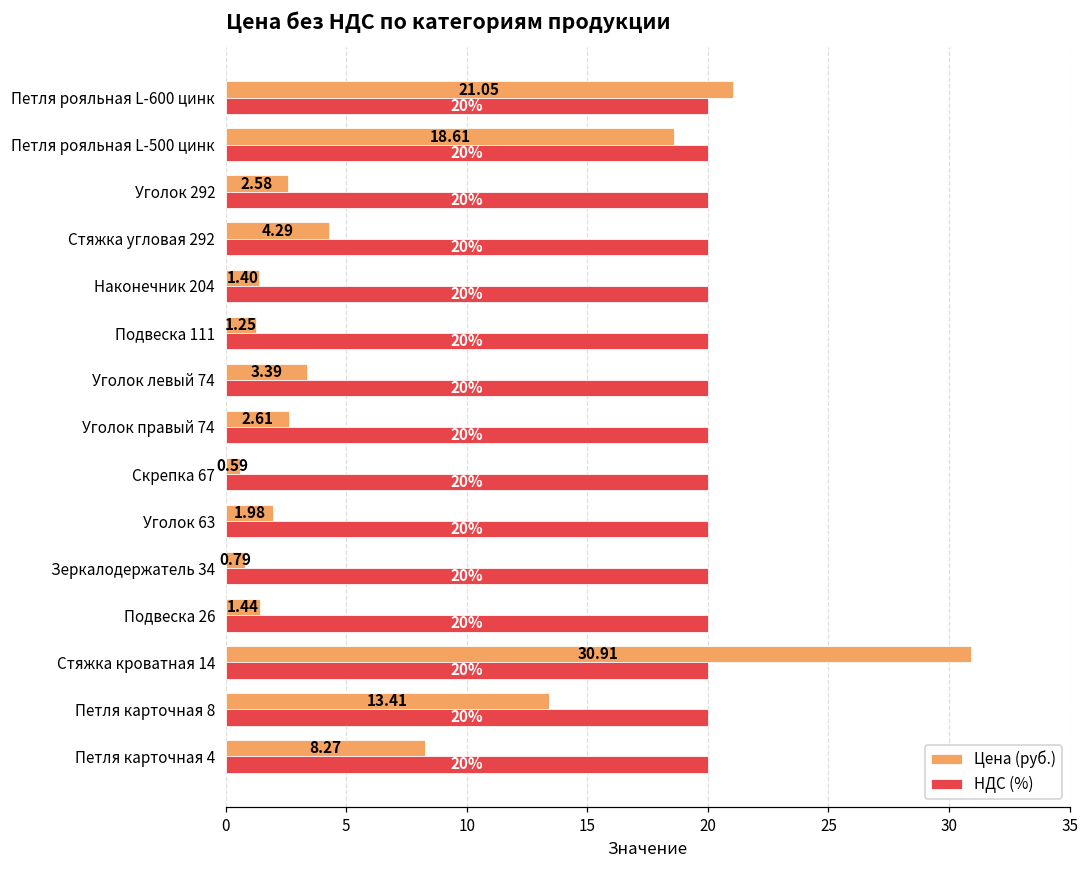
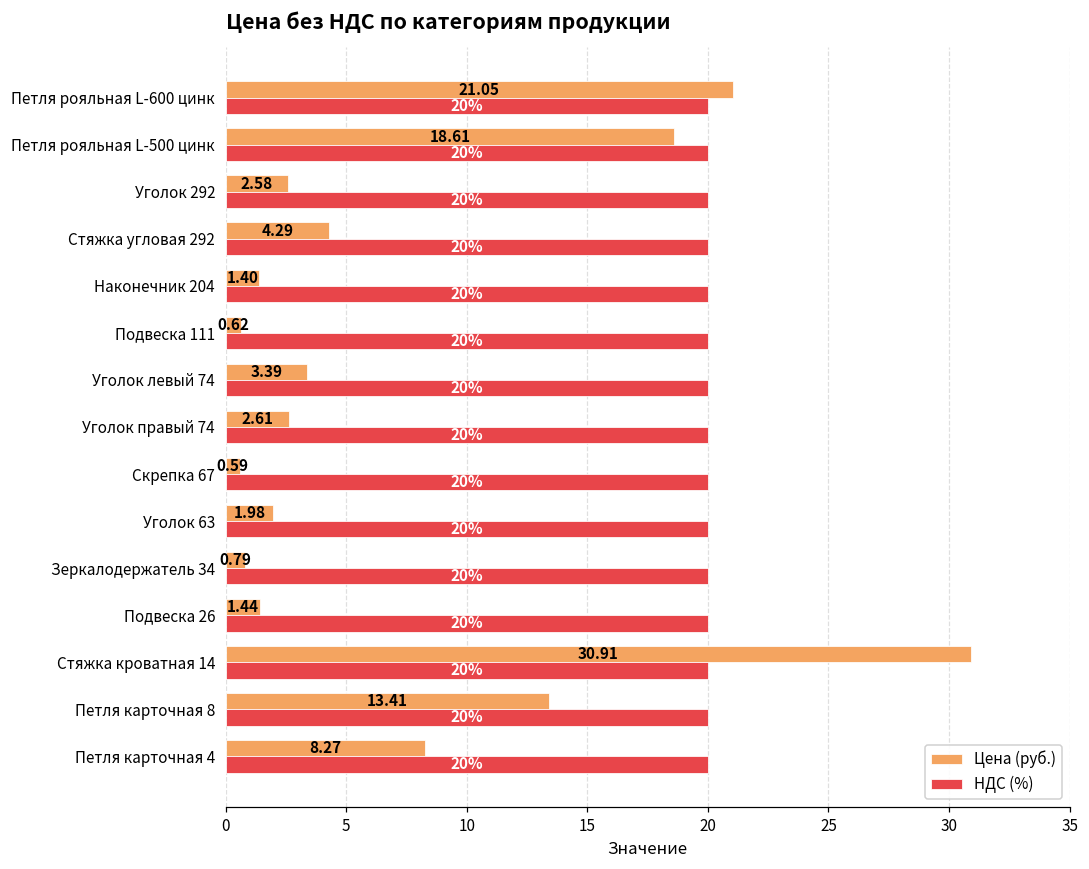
Цена (руб.), Подвеска 111: 1.25 -> 0.62
